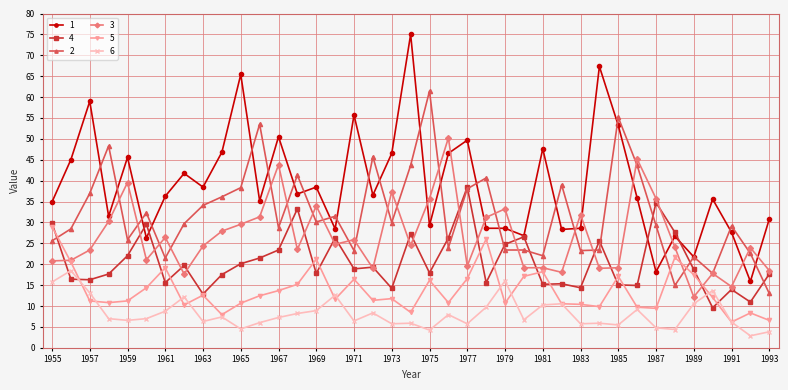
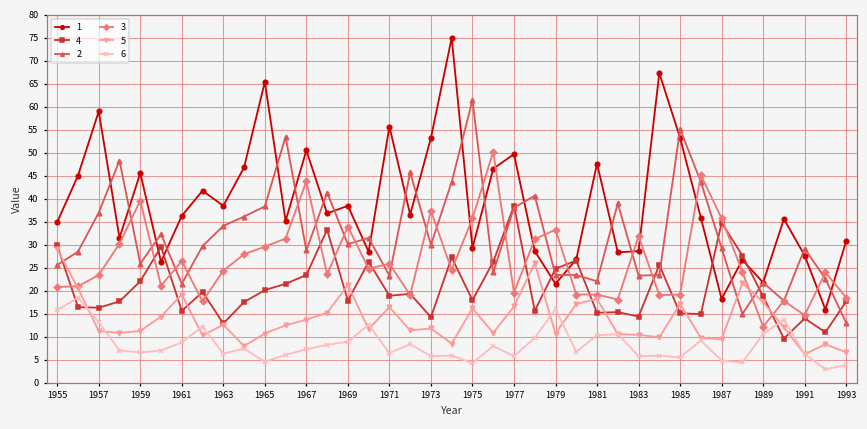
1, 1973: 47 -> 53
1, 1979: 29 -> 21
